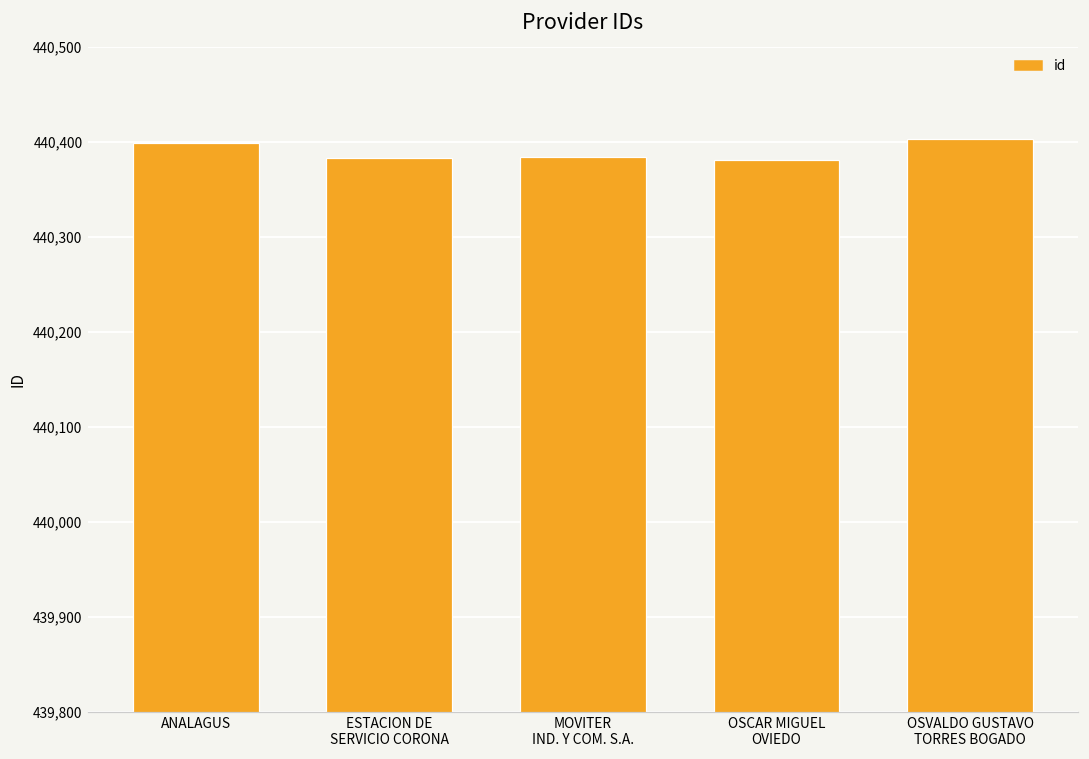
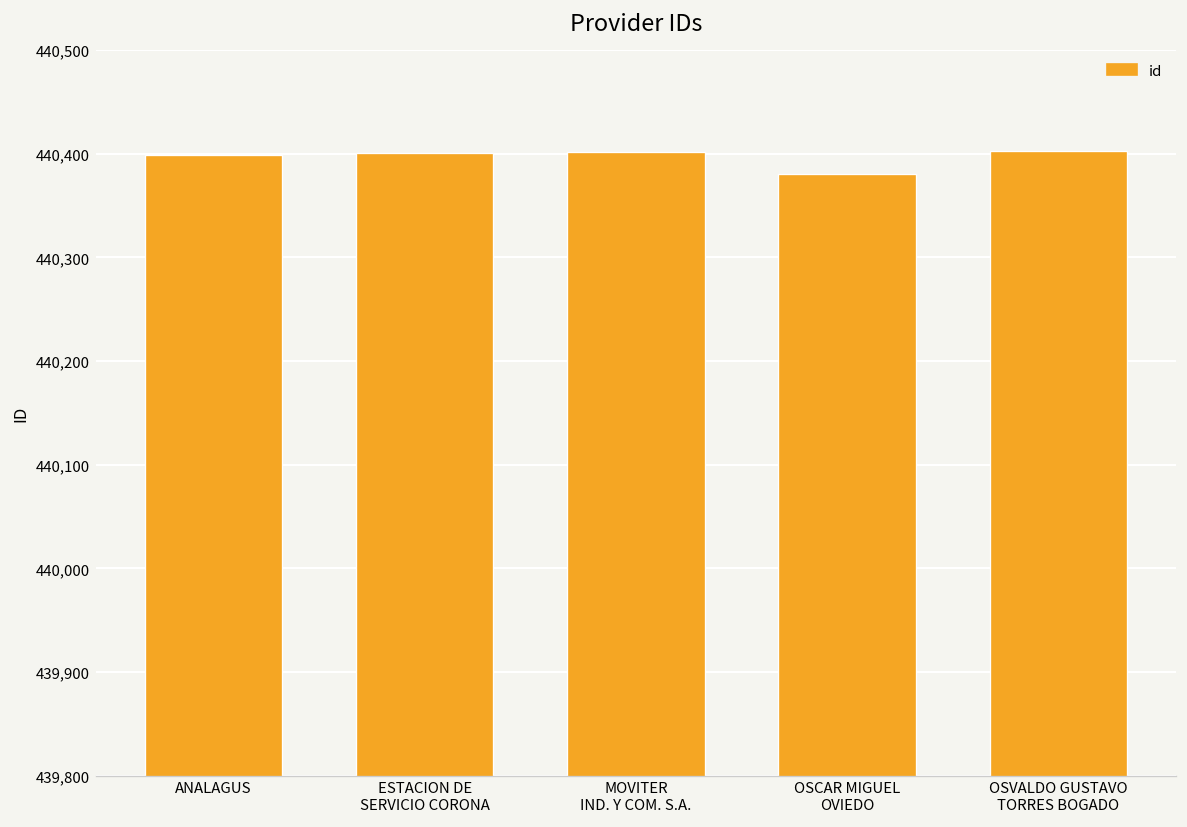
ESTACION DE SERVICIO CORONA: 440,380 -> 440,400
MOVITER IND. Y COM. S.A.: 440,380 -> 440,400
